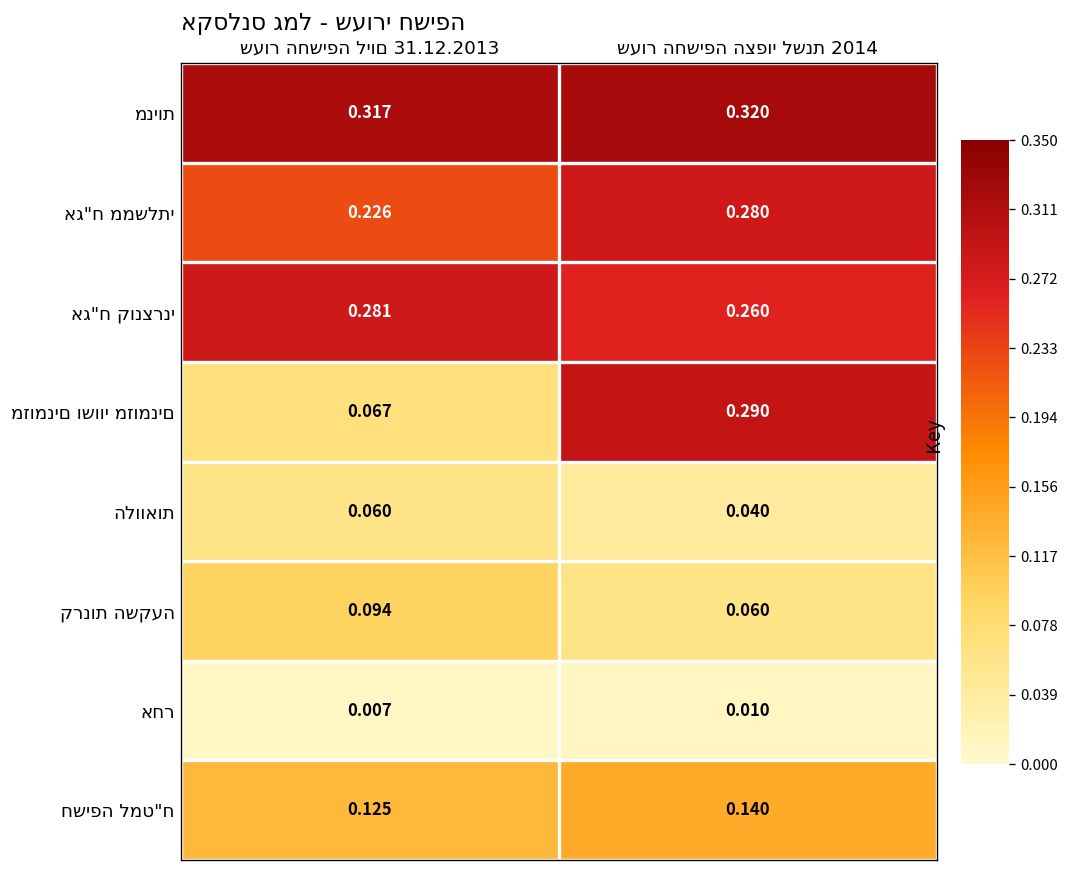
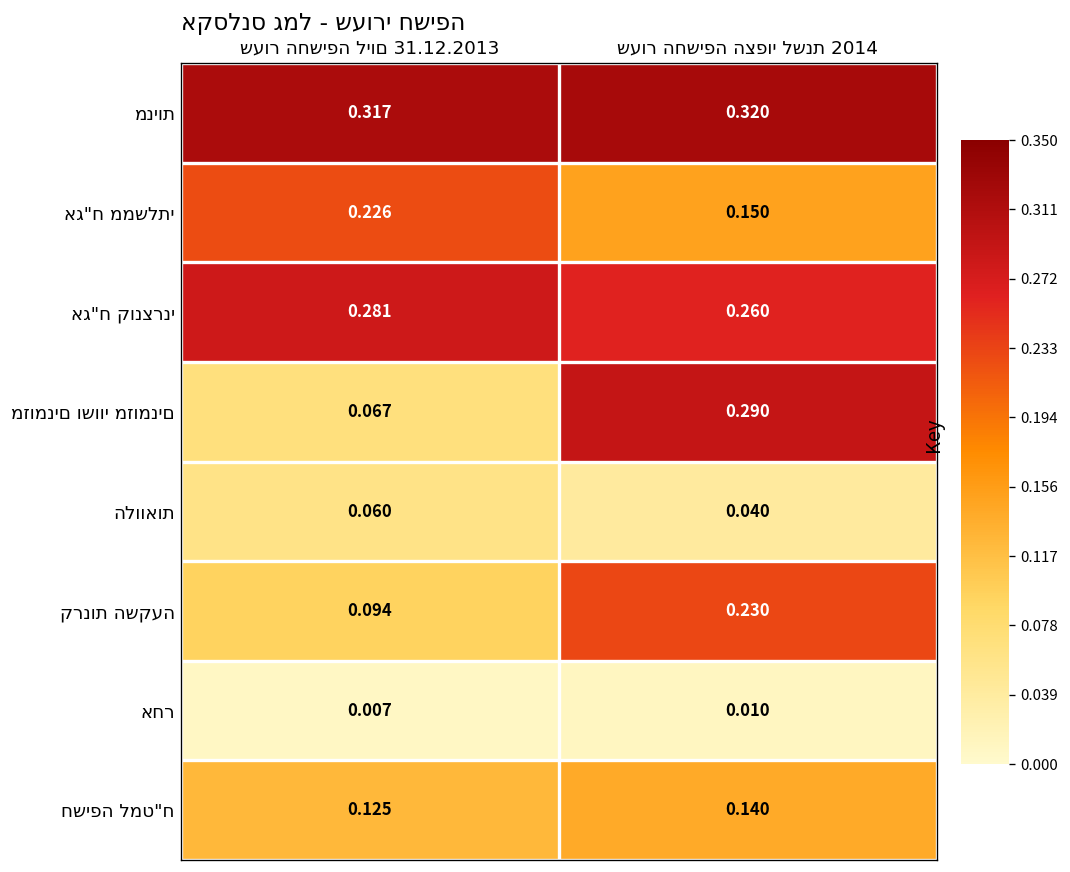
אג"ח ממשלתי, שעור החשיפה הצפוי לשנת 2014: 0.280 -> 0.150
קרנות השקעה, שעור החשיפה הצפוי לשנת 2014: 0.060 -> 0.230
